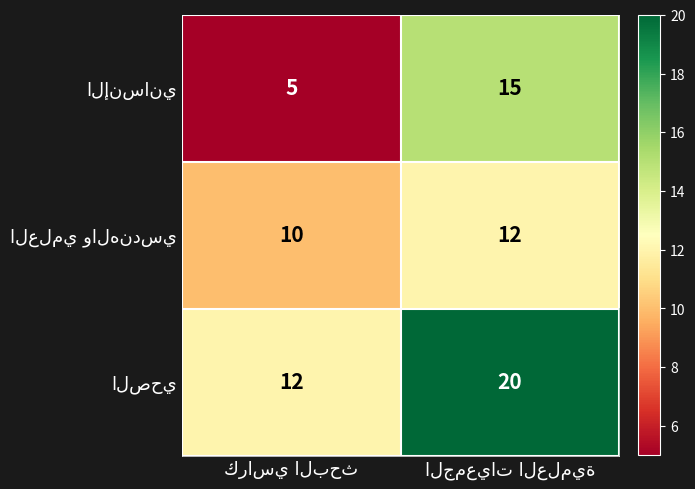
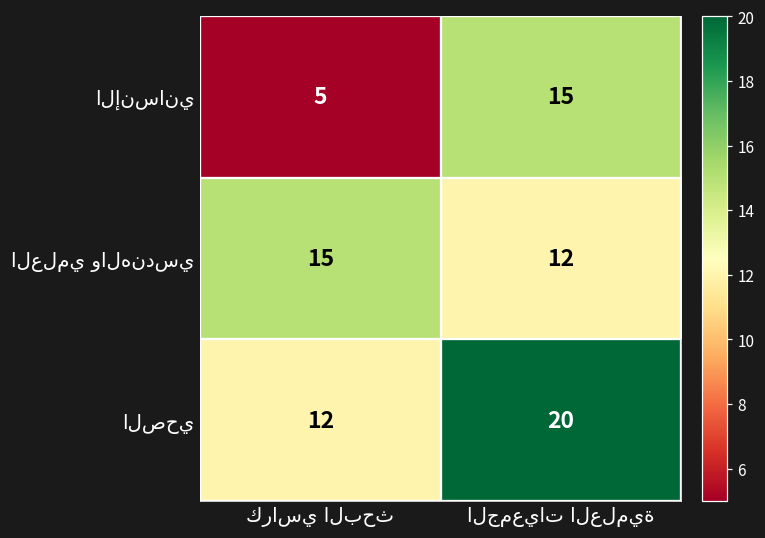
العلمي والهندسي, كراسي البحث: 10 -> 15
